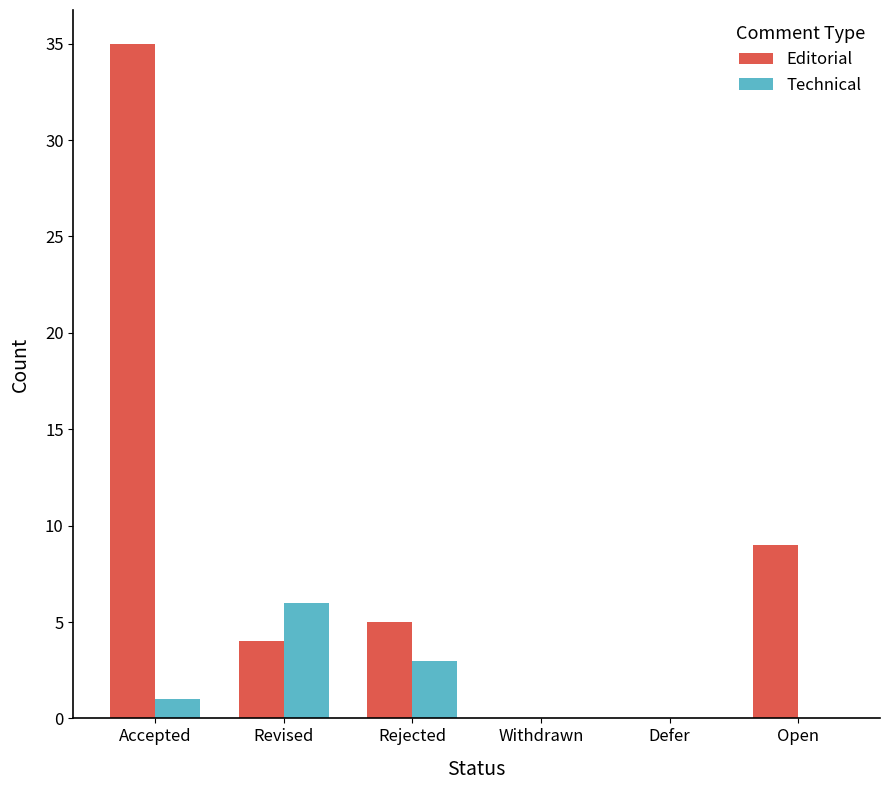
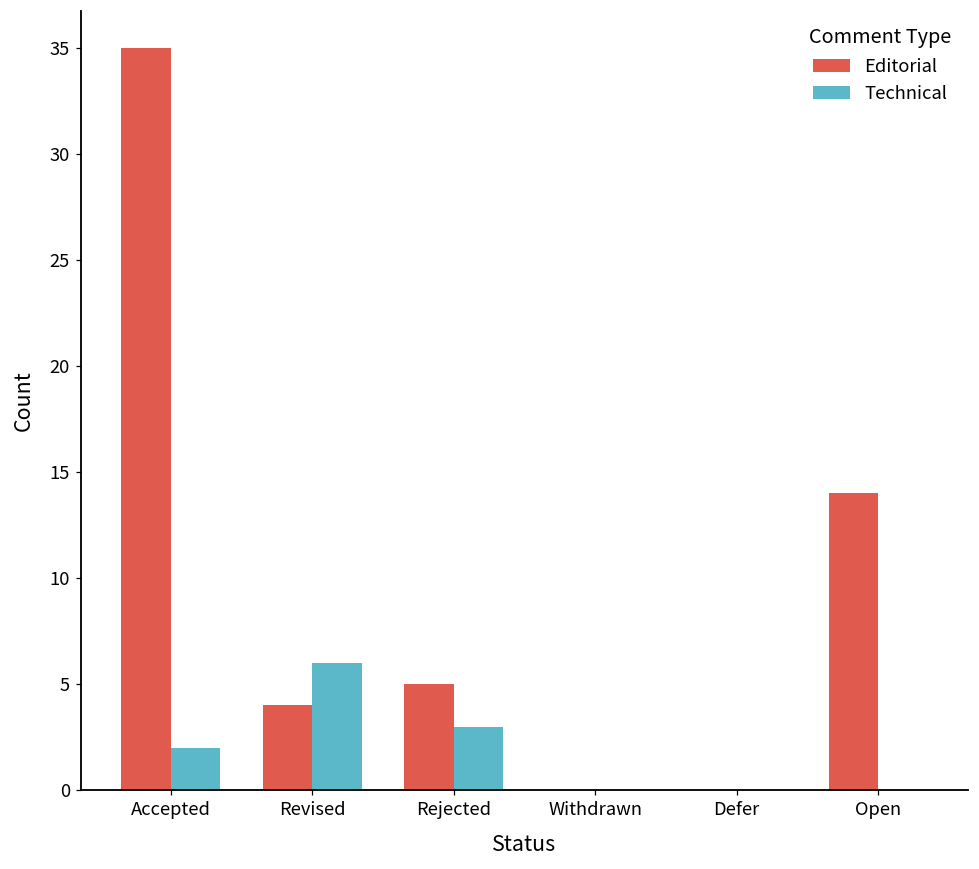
Technical, Accepted: 1 -> 2
Editorial, Open: 9 -> 14
